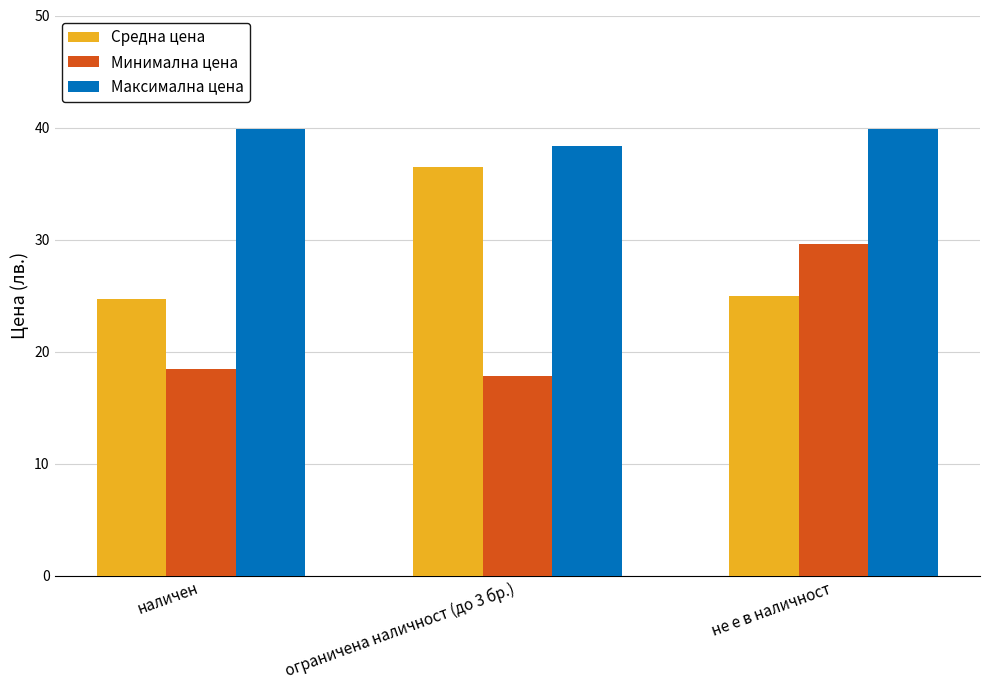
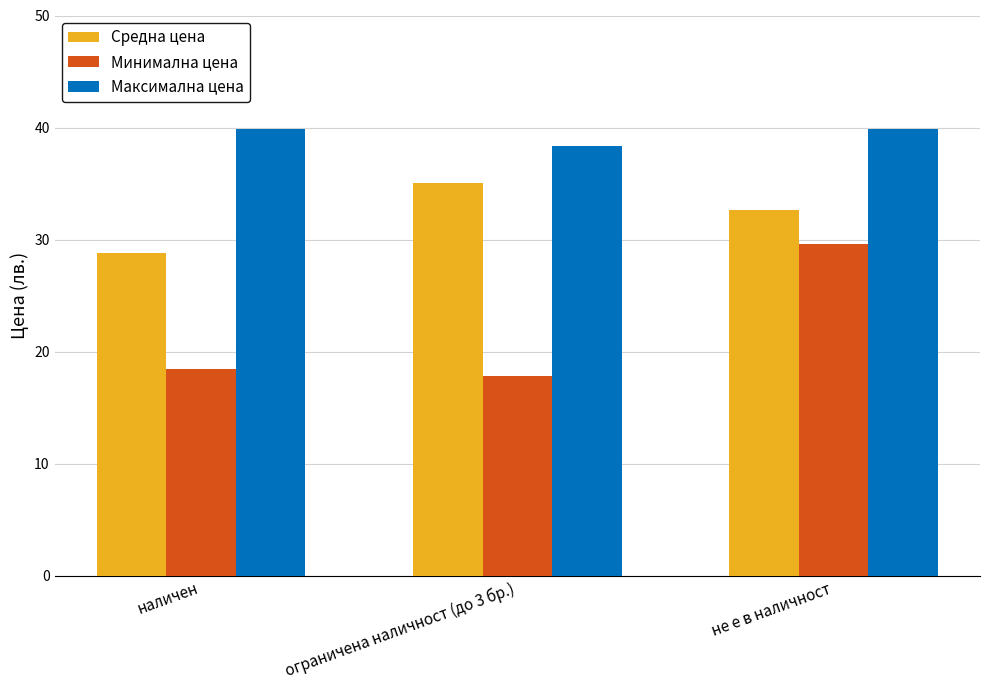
Средна цена, наличен: 24.7 -> 28.8
Средна цена, ограничена наличност (до 3 бр.): 36.5 -> 35.0
Средна цена, не е в наличност: 25.0 -> 32.7
